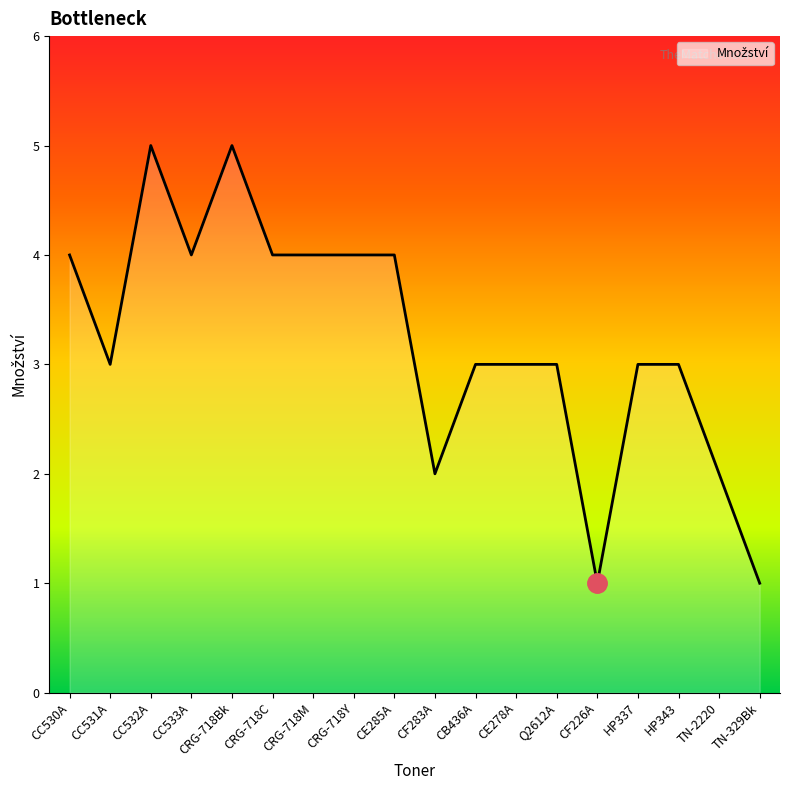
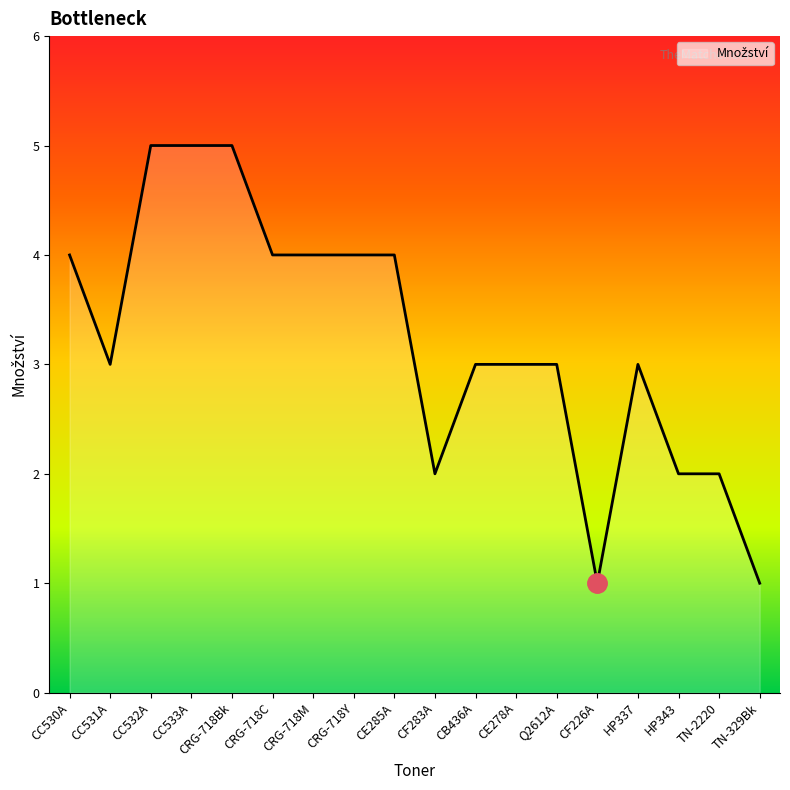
Množství, CC533A: 4 -> 5
Množství, HP343: 3 -> 2
